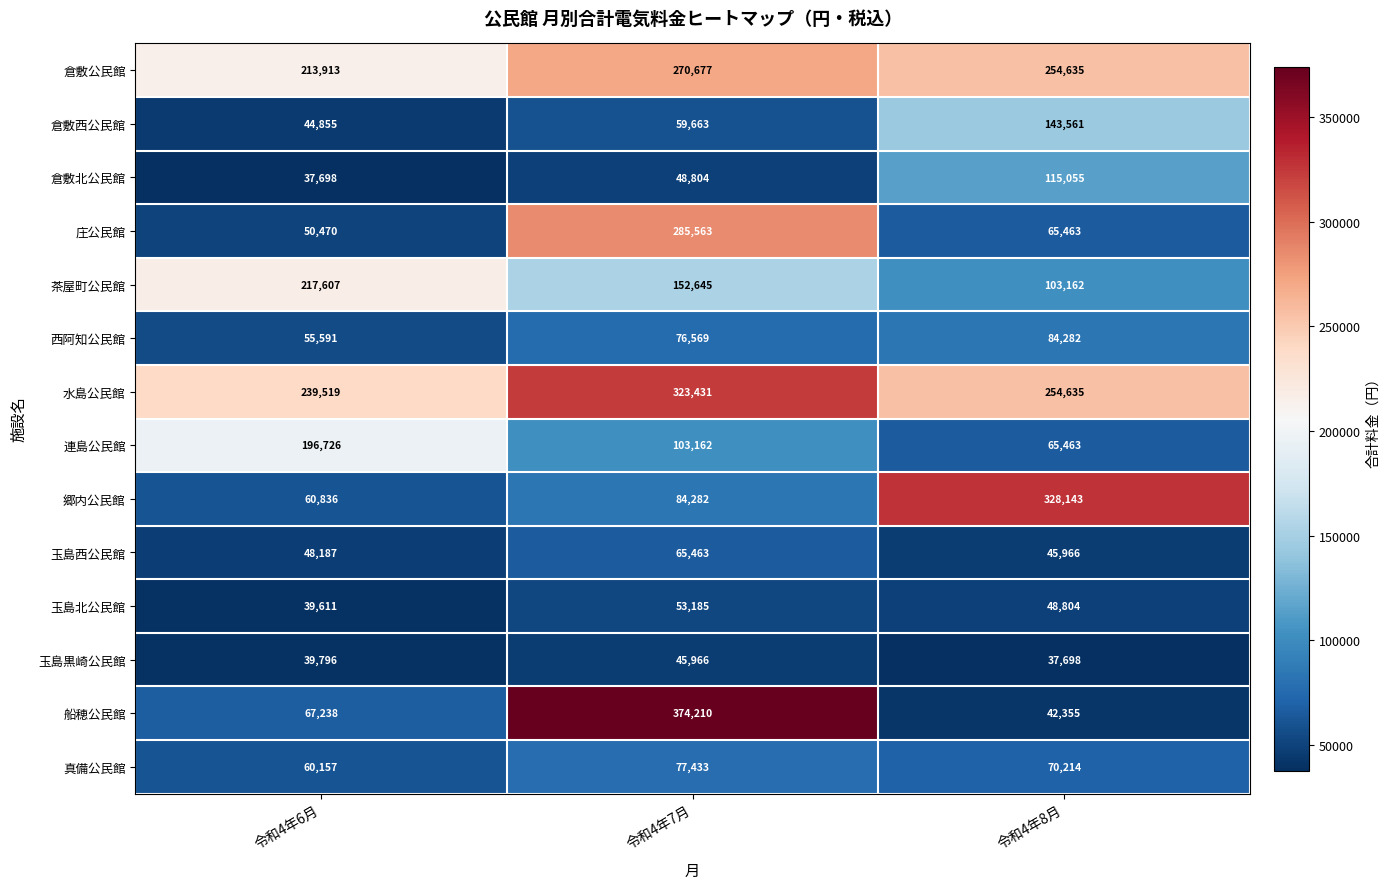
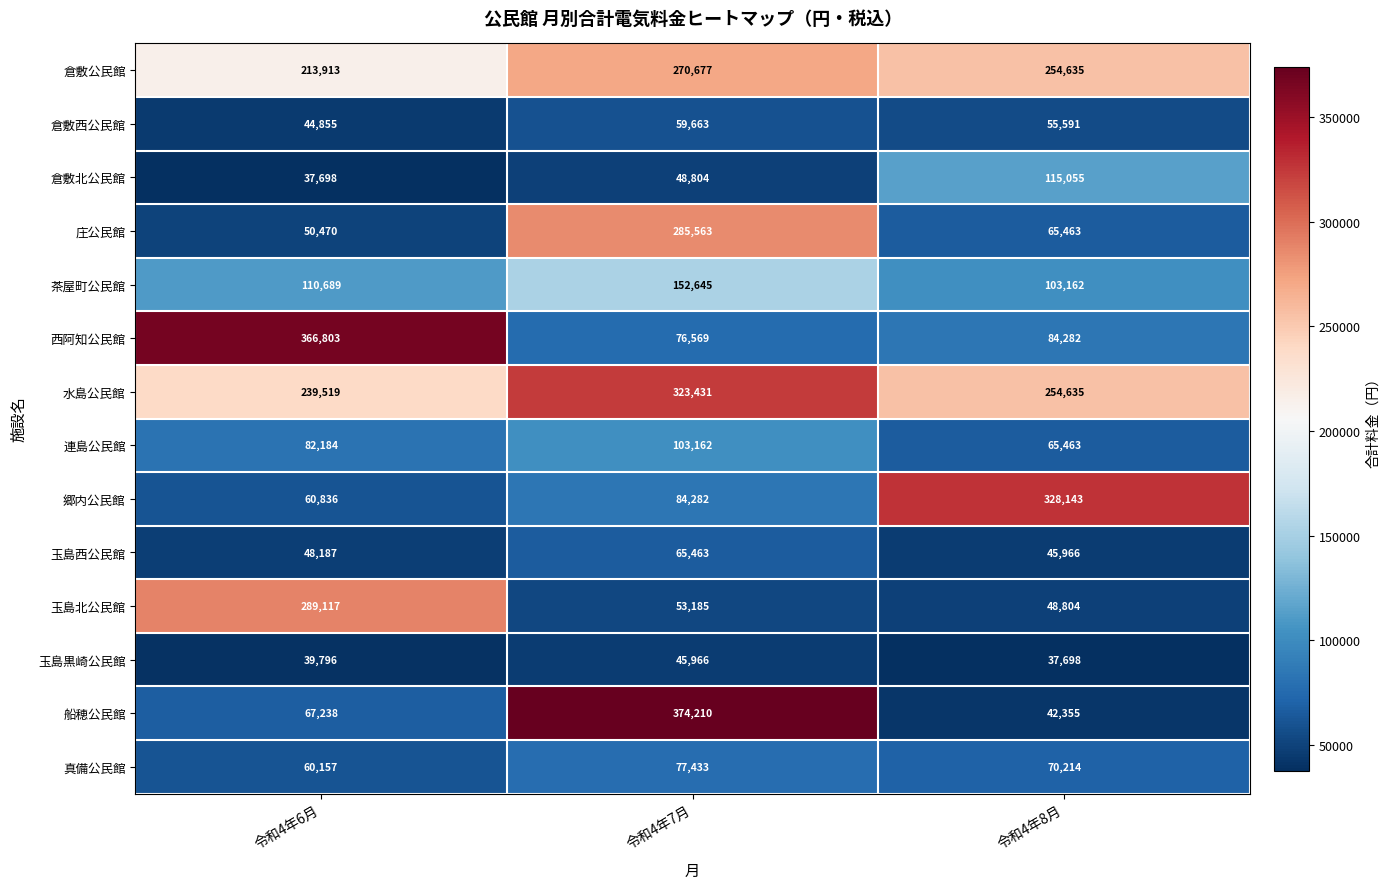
倉敷西公民館, 令和4年8月: 143,561 -> 55,591
茶屋町公民館, 令和4年6月: 217,607 -> 110,689
西阿知公民館, 令和4年6月: 55,591 -> 366,803
連島公民館, 令和4年6月: 196,726 -> 82,184
玉島北公民館, 令和4年6月: 39,611 -> 289,117
